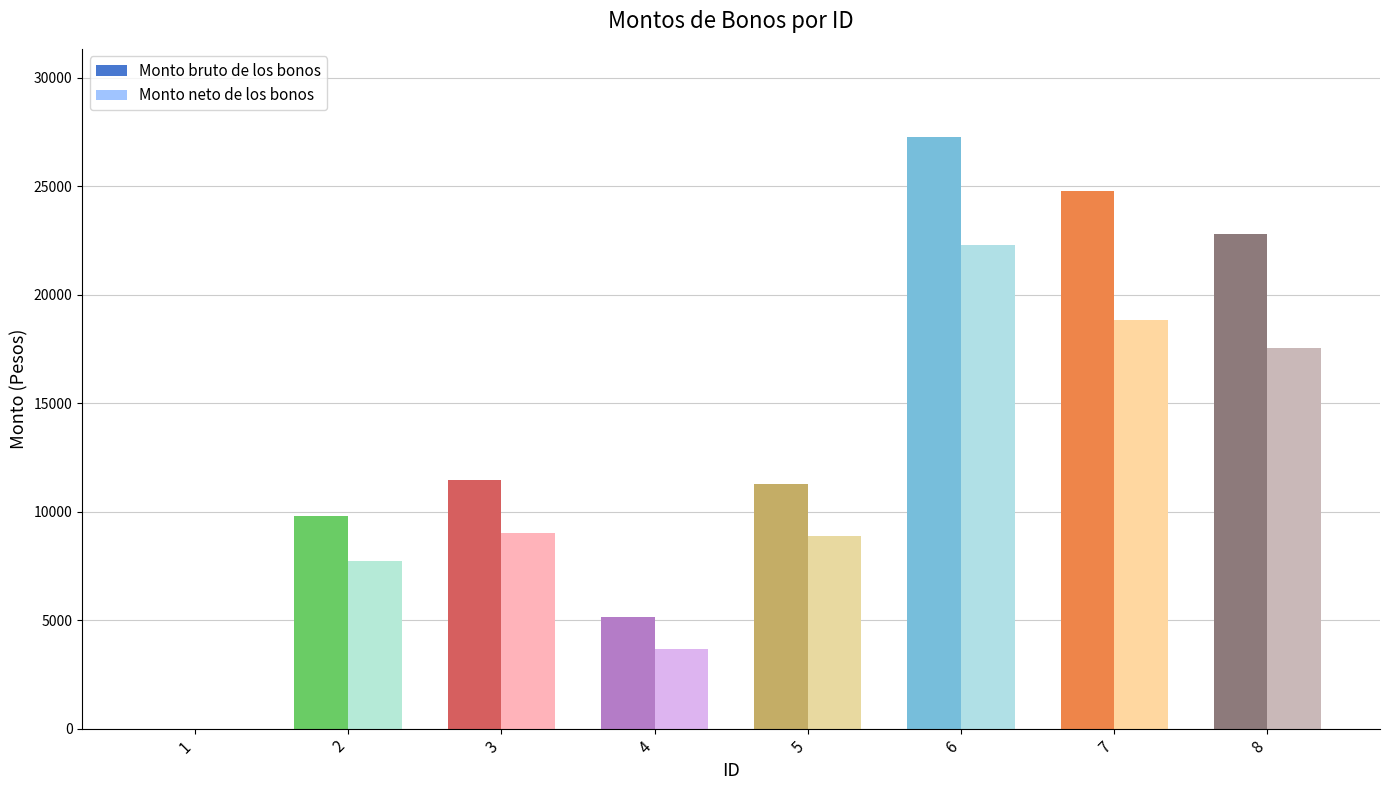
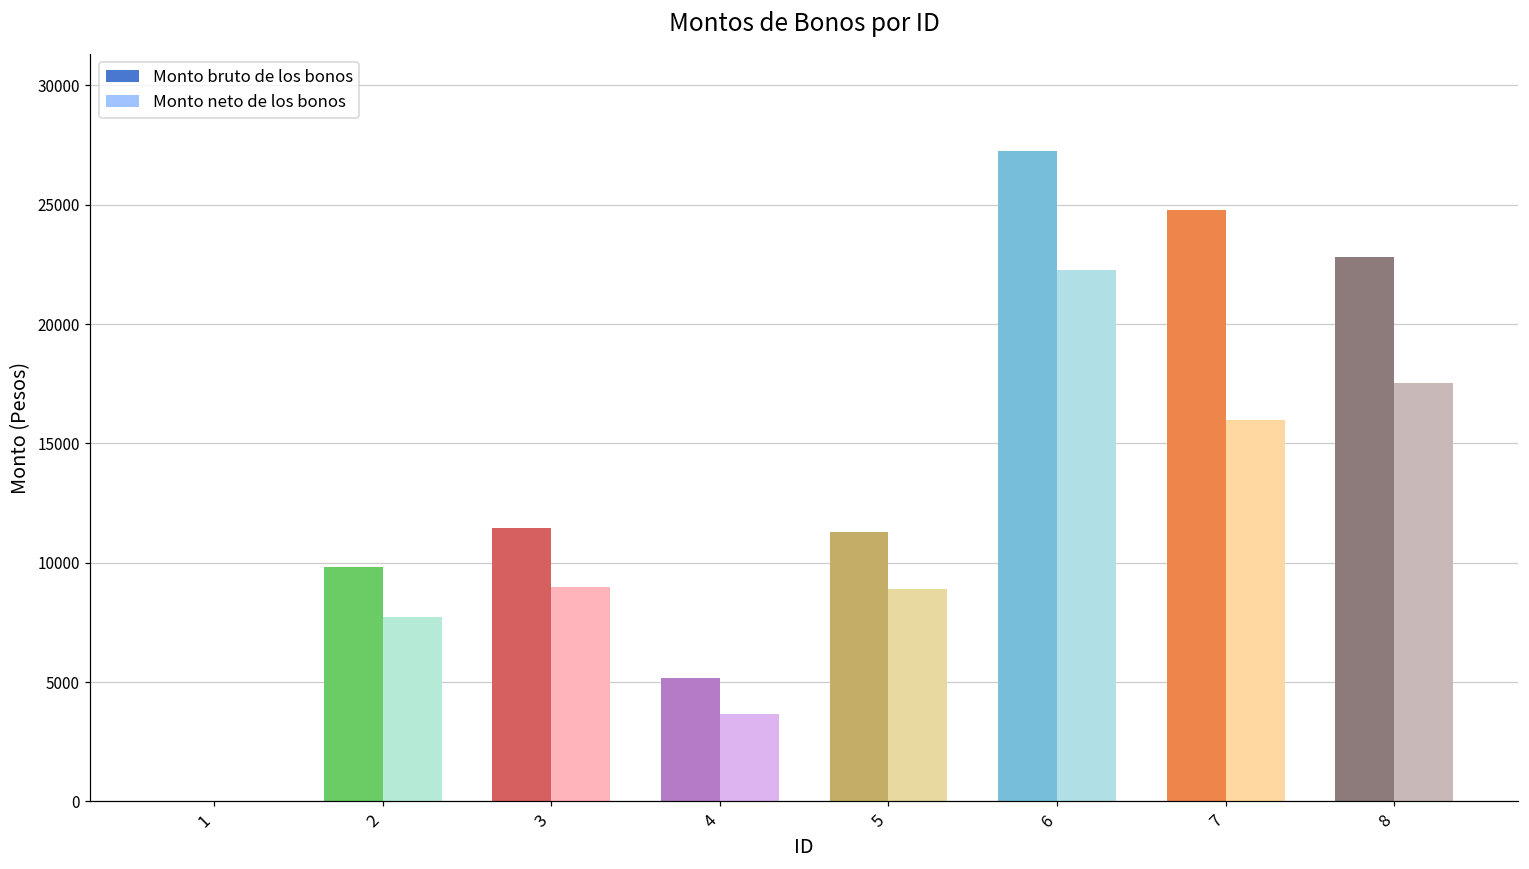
Monto neto de los bonos, 7: 18800 -> 16000
